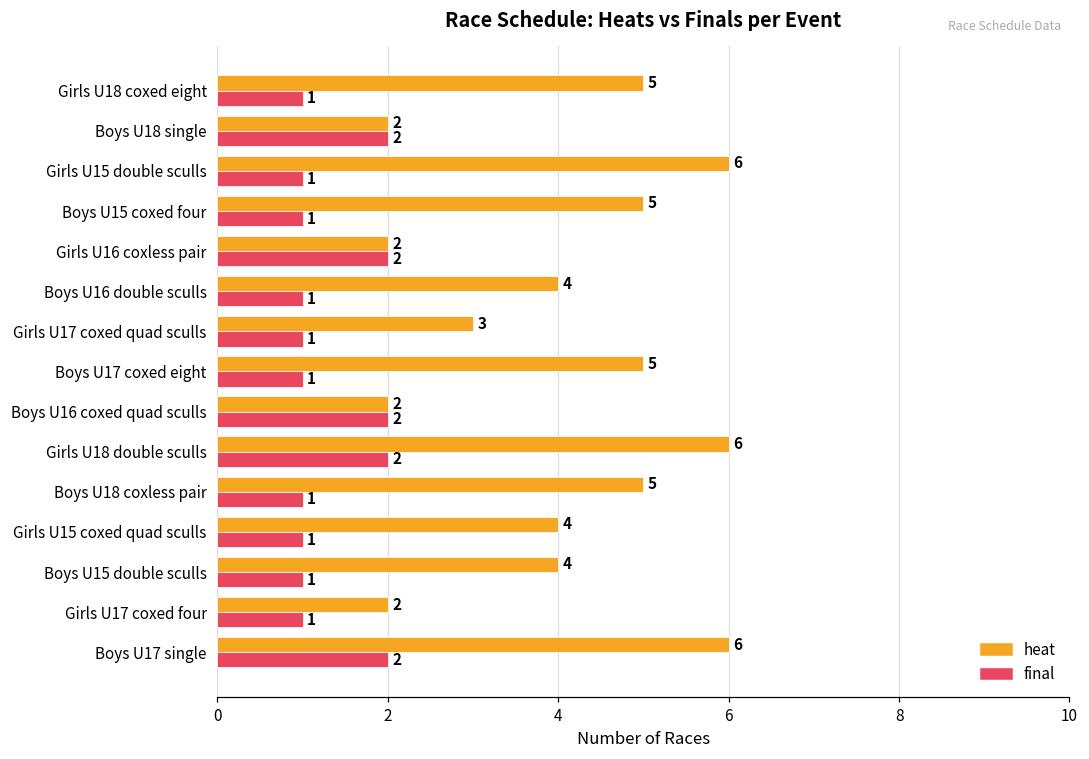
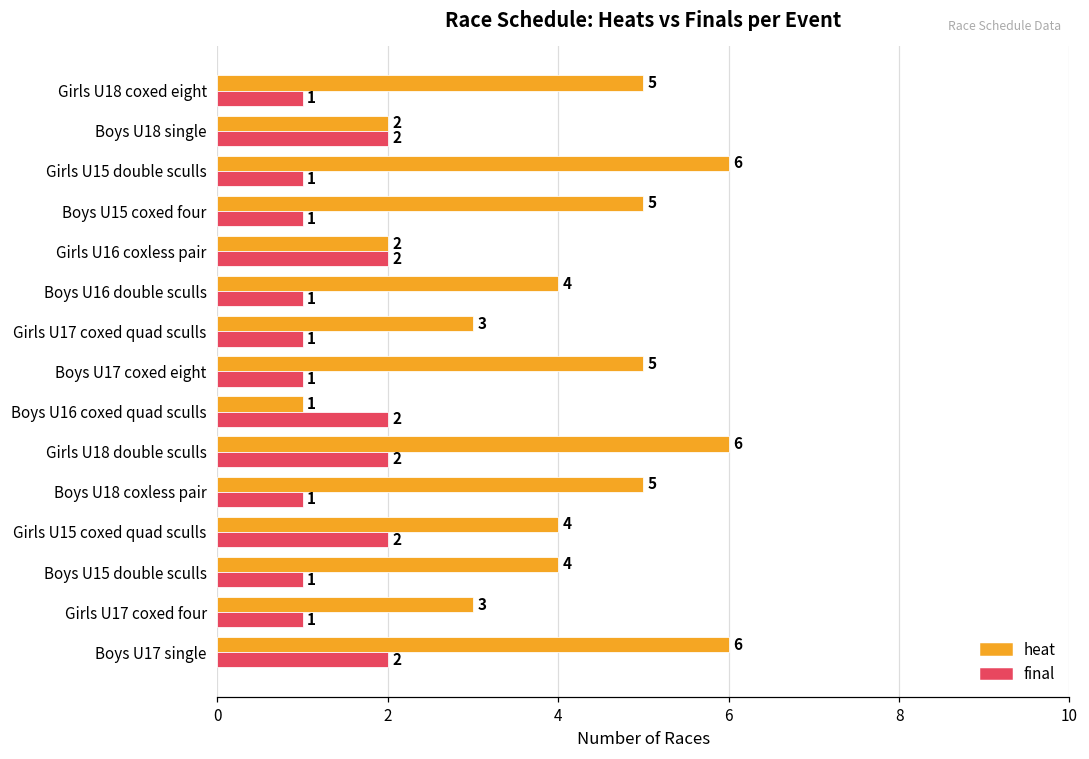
heat, Boys U16 coxed quad sculls: 2 -> 1
final, Girls U15 coxed quad sculls: 1 -> 2
heat, Girls U17 coxed four: 2 -> 3
